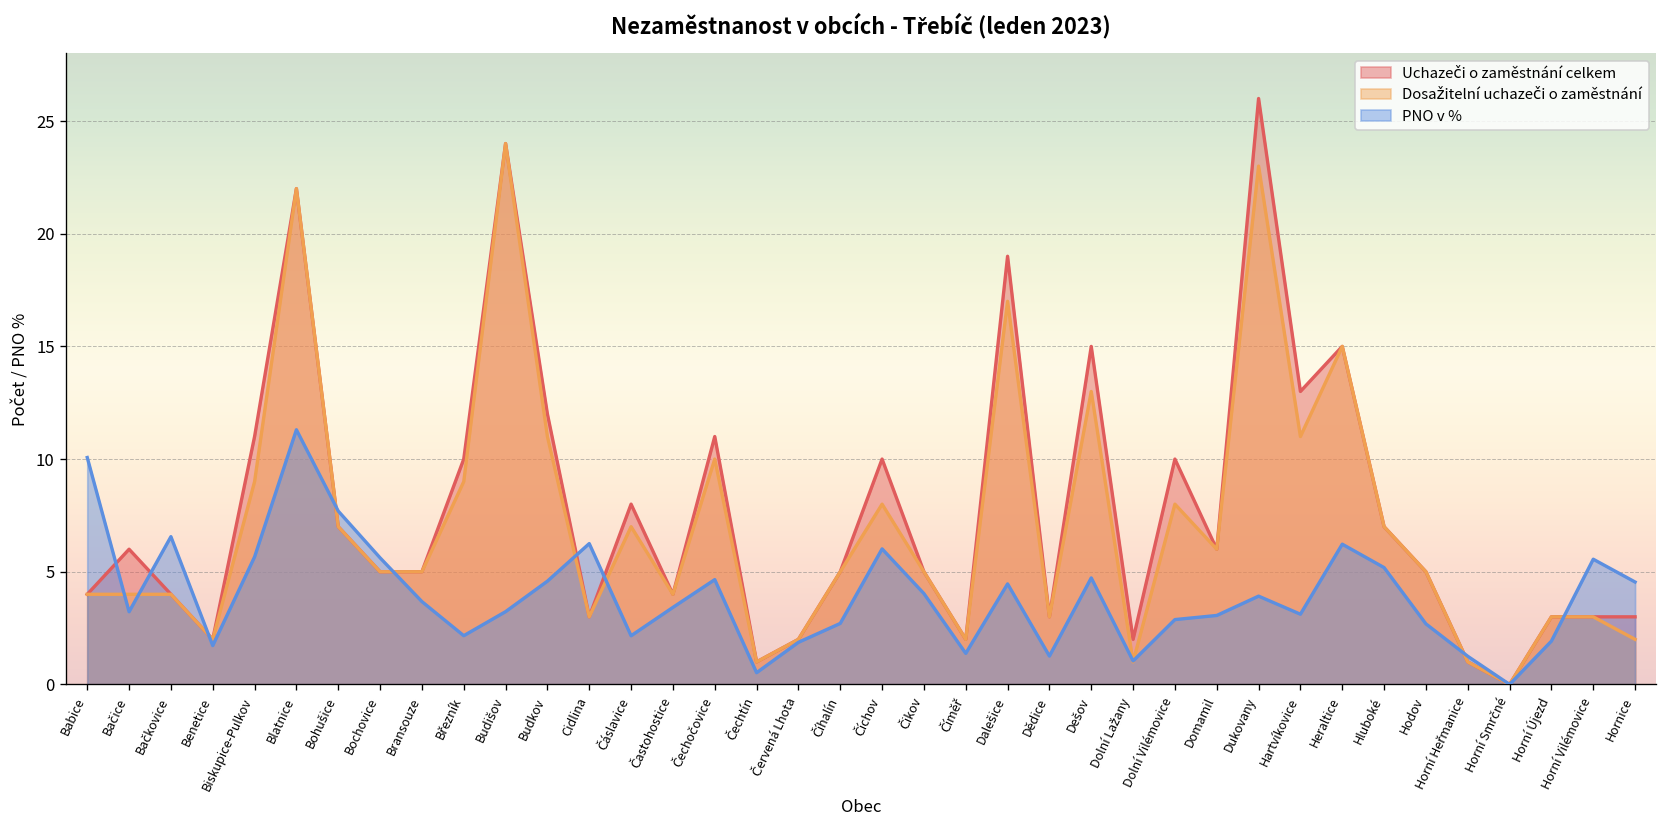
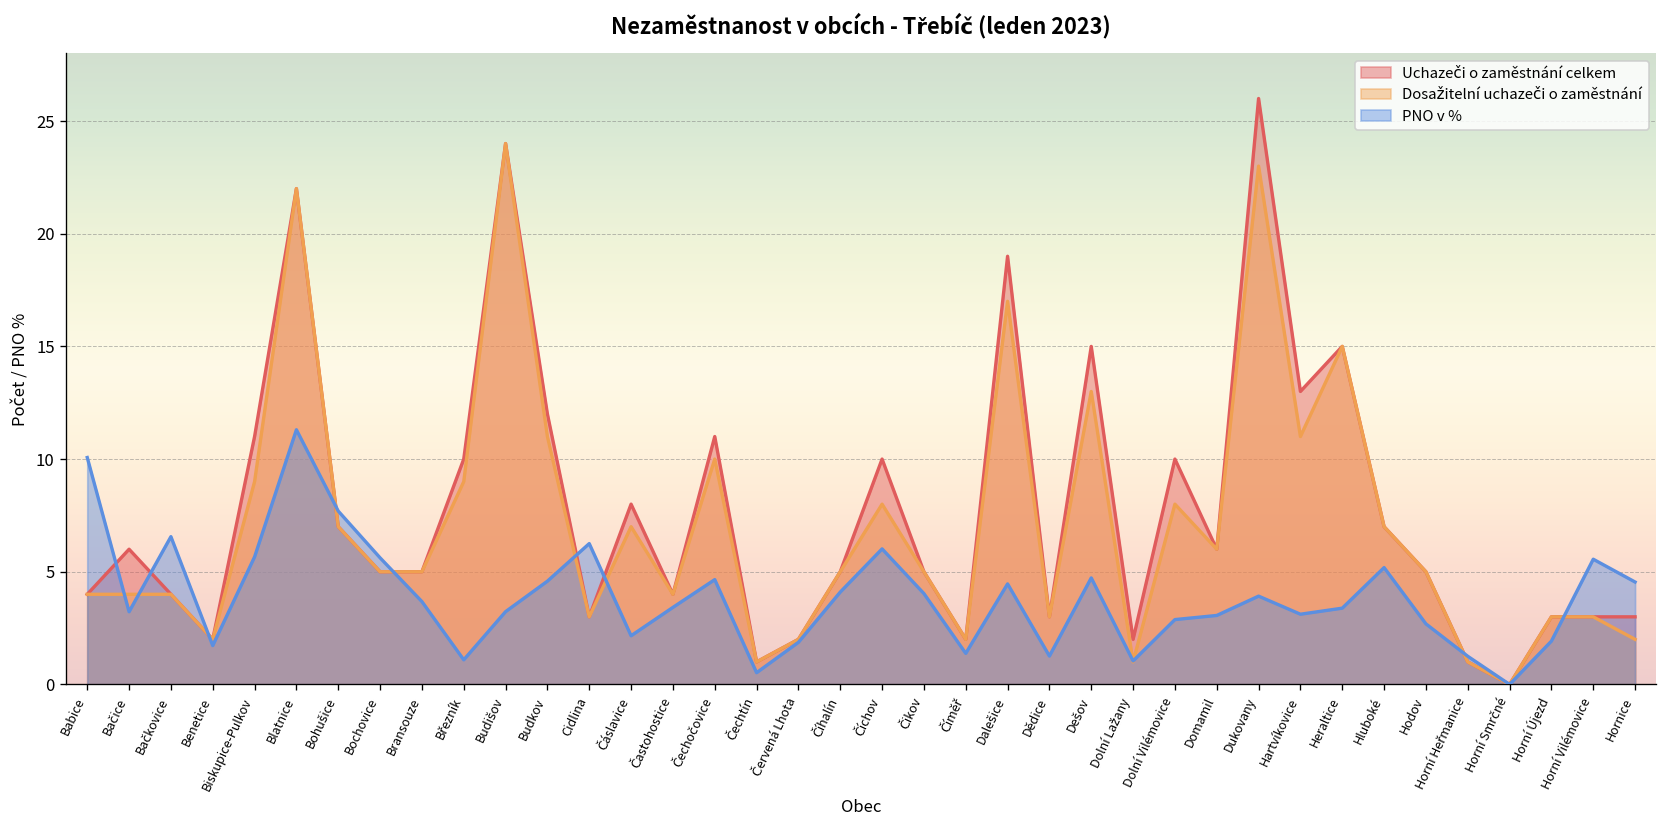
PNO v %, Březník: 2.2 -> 1.1
PNO v %, Číhalín: 2.7 -> 4.1
PNO v %, Heraltice: 6.2 -> 3.4
